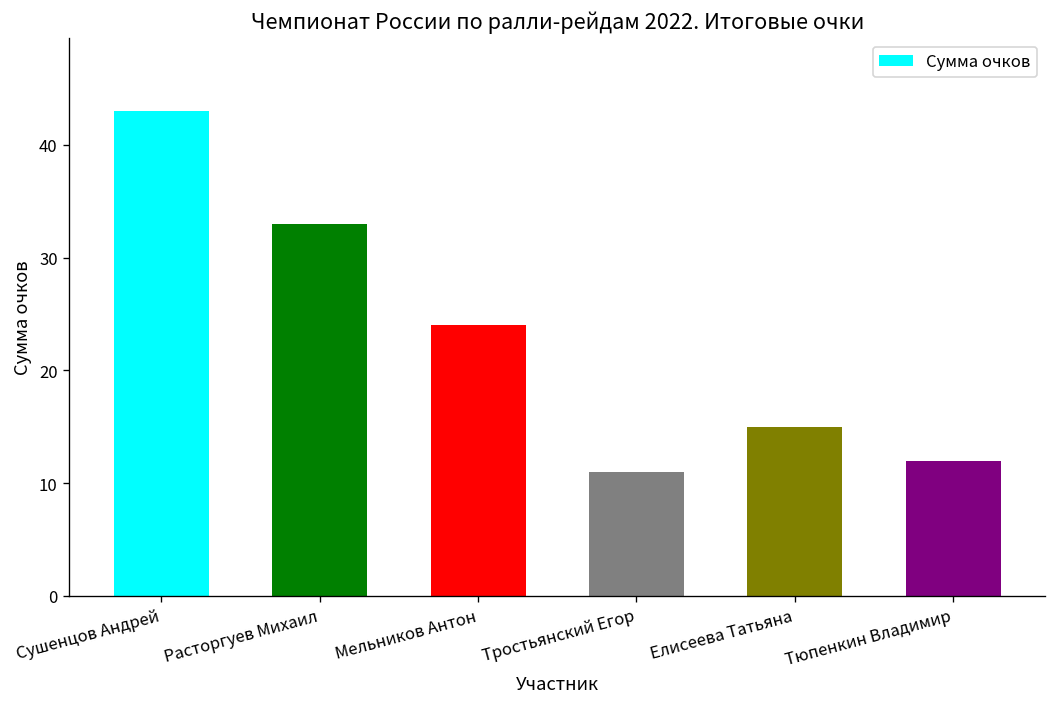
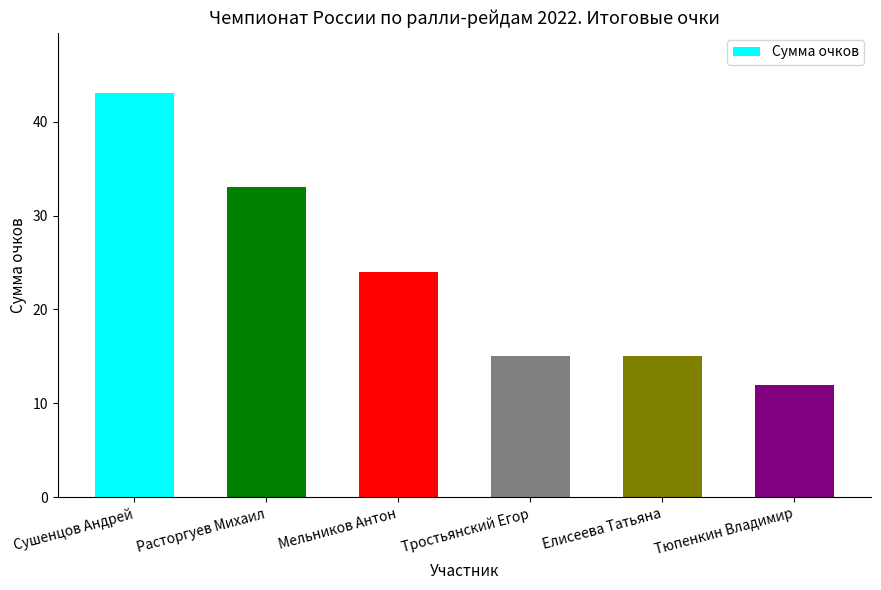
Тростьянский Егор: 11 -> 15
